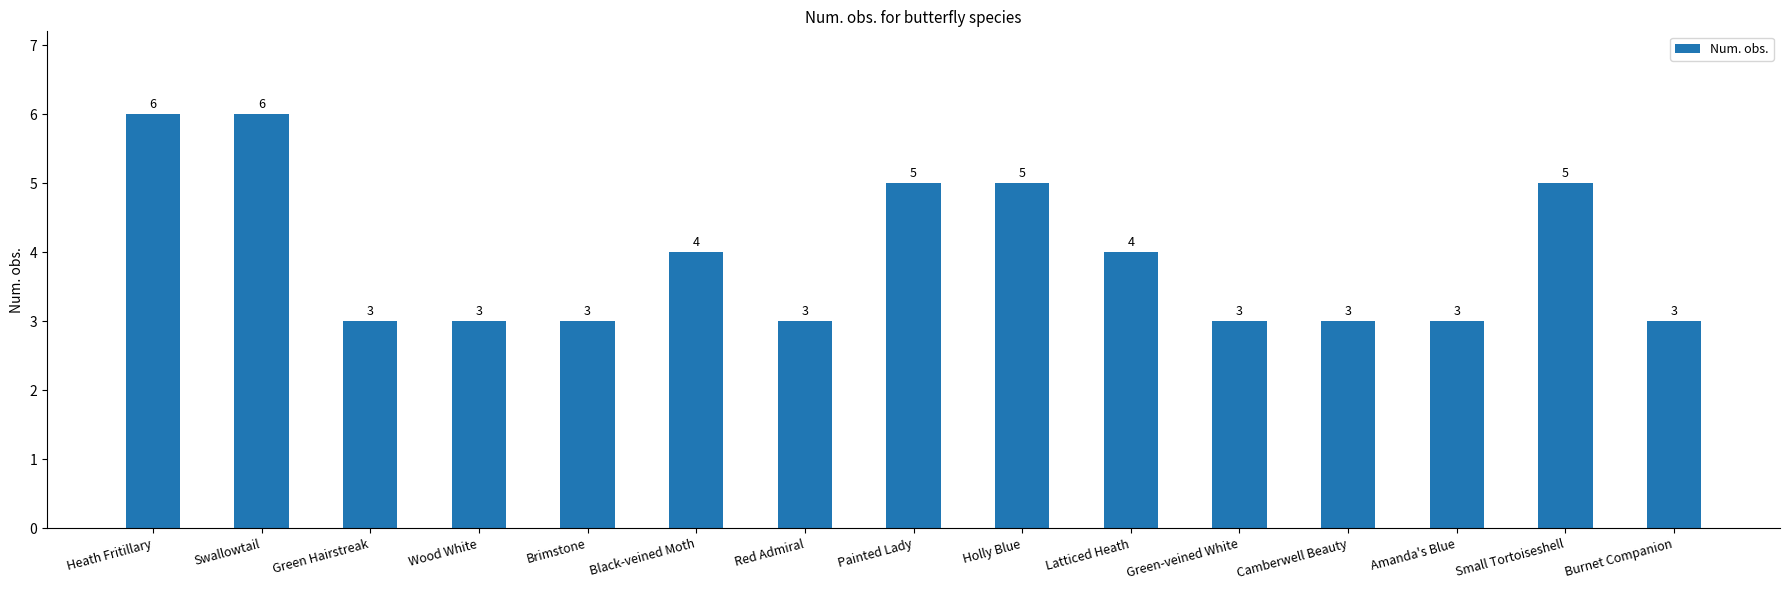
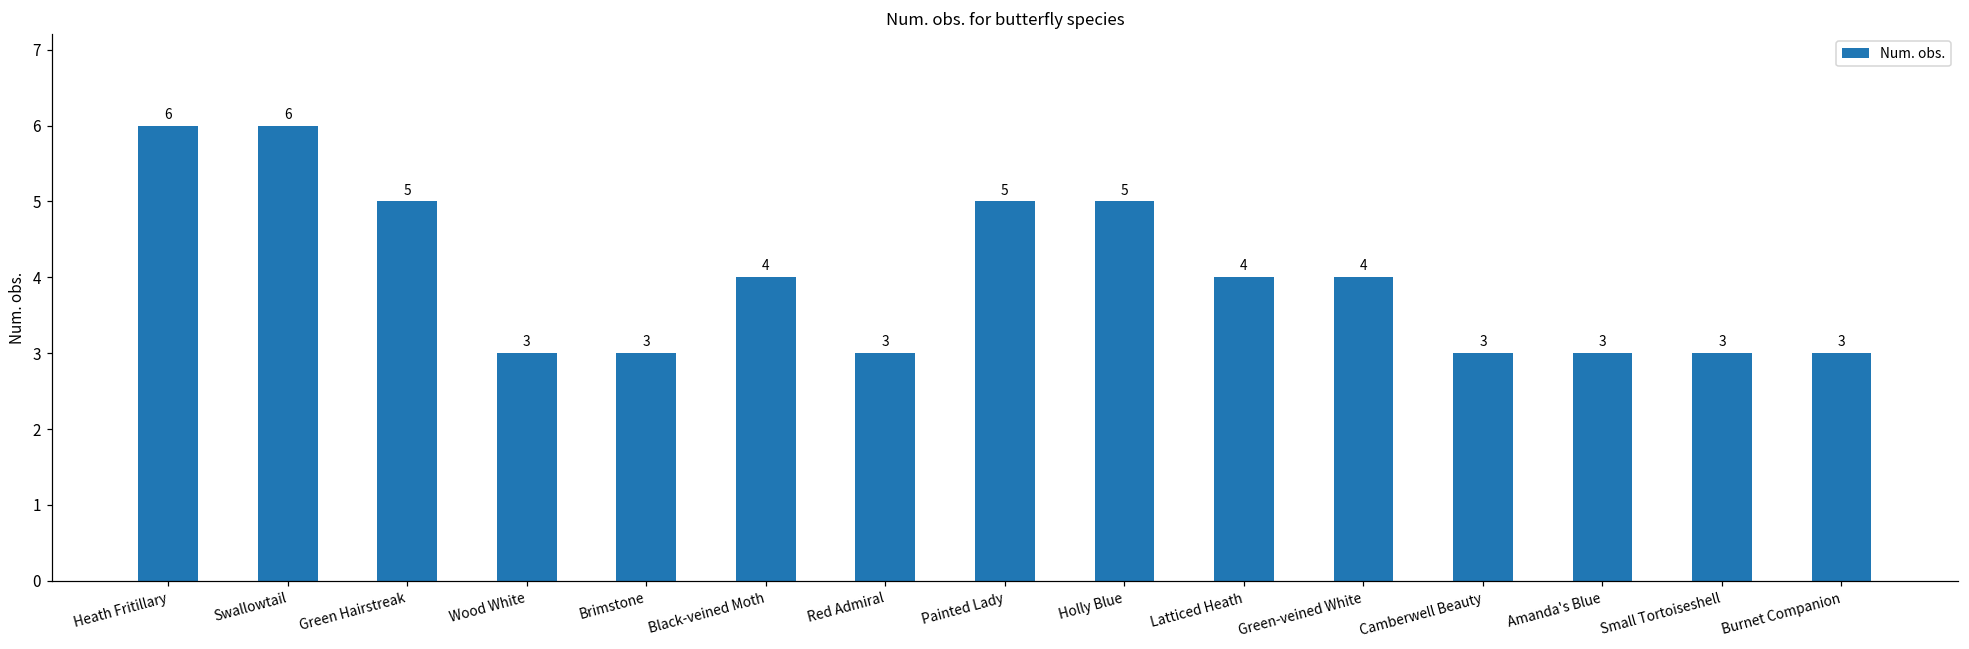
Green Hairstreak: 3 -> 5
Green-veined White: 3 -> 4
Small Tortoiseshell: 5 -> 3
